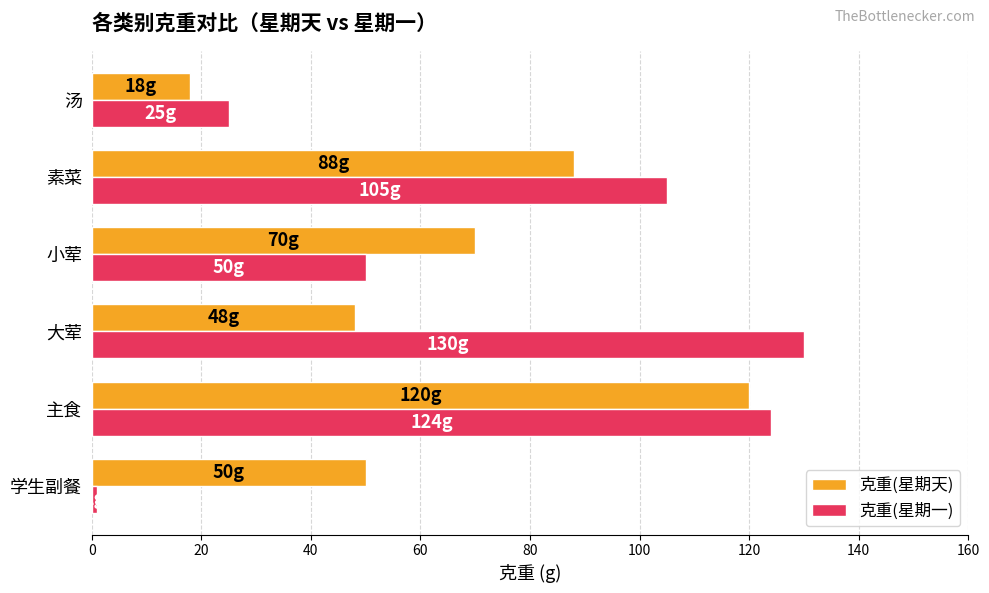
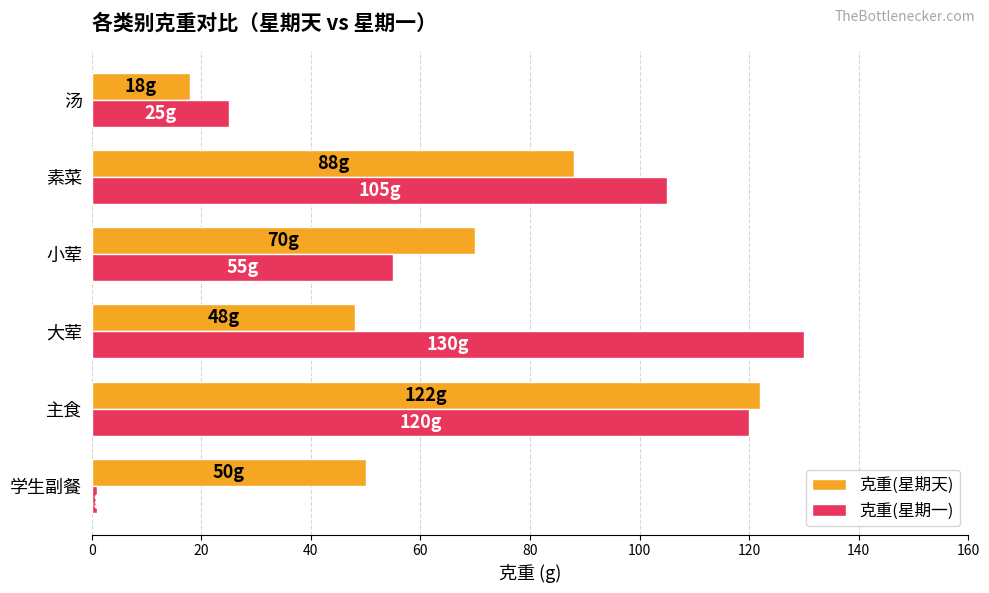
克重(星期一), 小荤: 50g -> 55g
克重(星期天), 主食: 120g -> 122g
克重(星期一), 主食: 124g -> 120g
